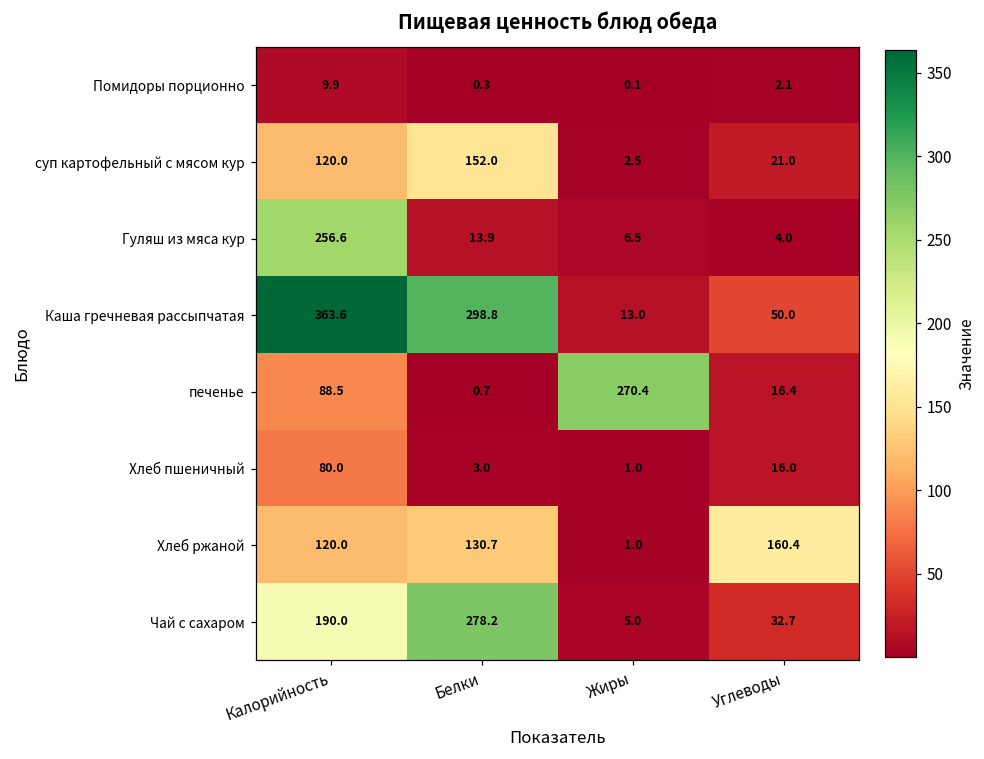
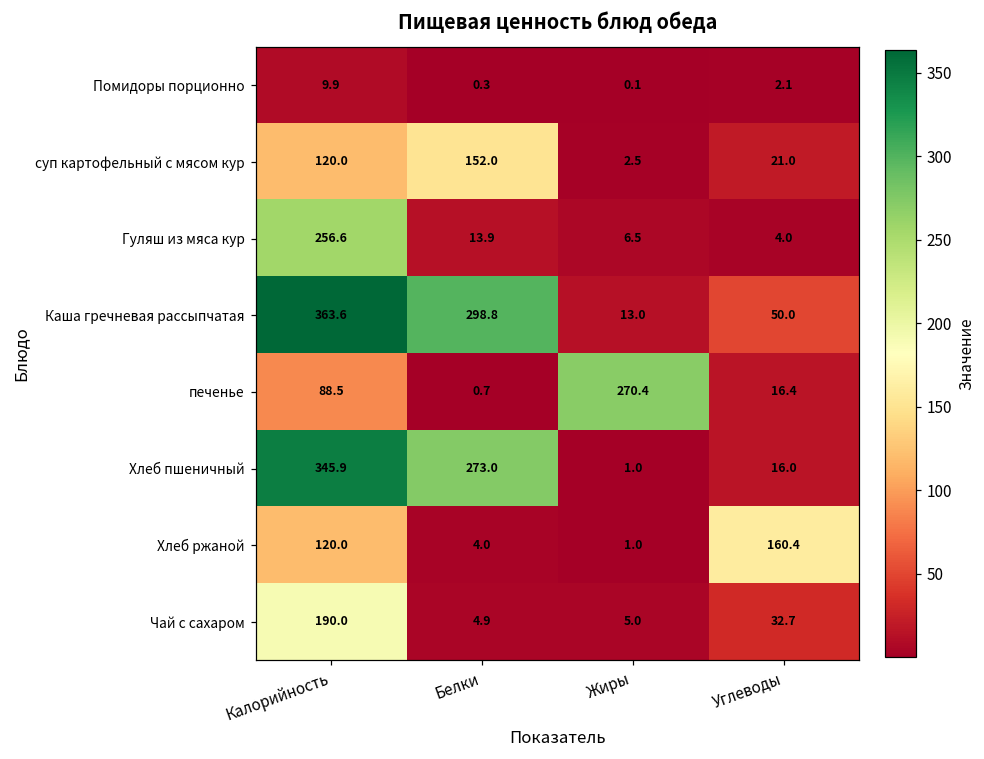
Хлеб пшеничный, Калорийность: 80.0 -> 345.9
Хлеб пшеничный, Белки: 3.0 -> 273.0
Хлеб ржаной, Белки: 130.7 -> 4.0
Чай с сахаром, Белки: 278.2 -> 4.9
